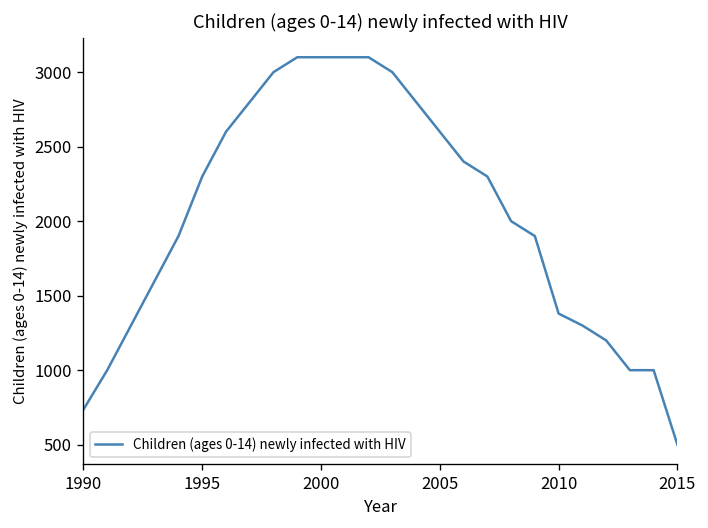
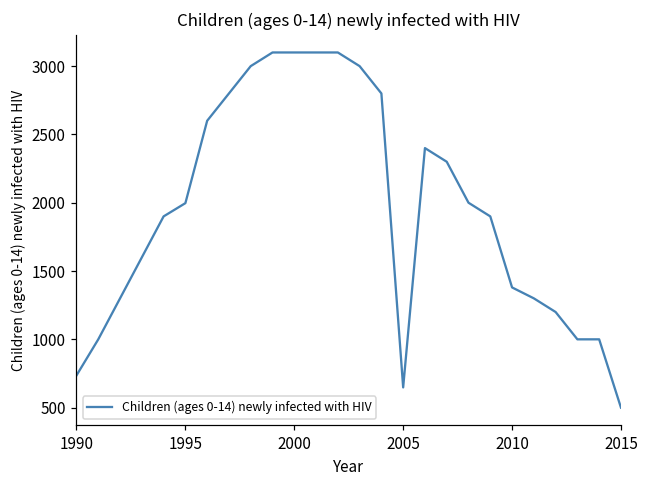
1995: 2300 -> 2000
2005: 2600 -> 650
